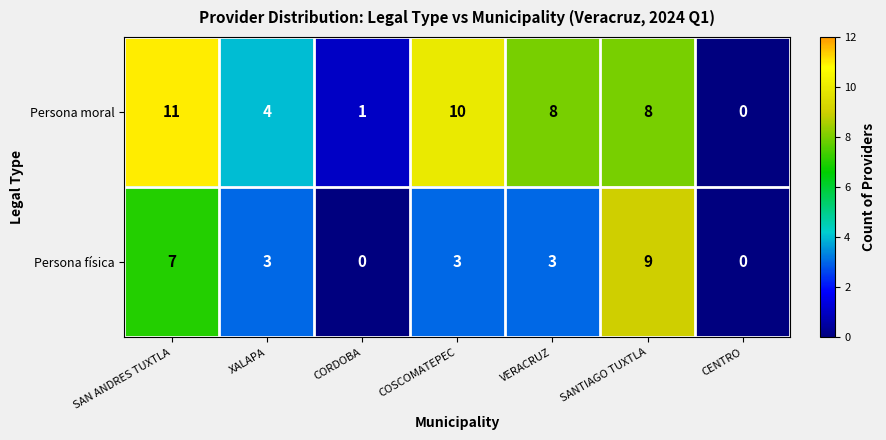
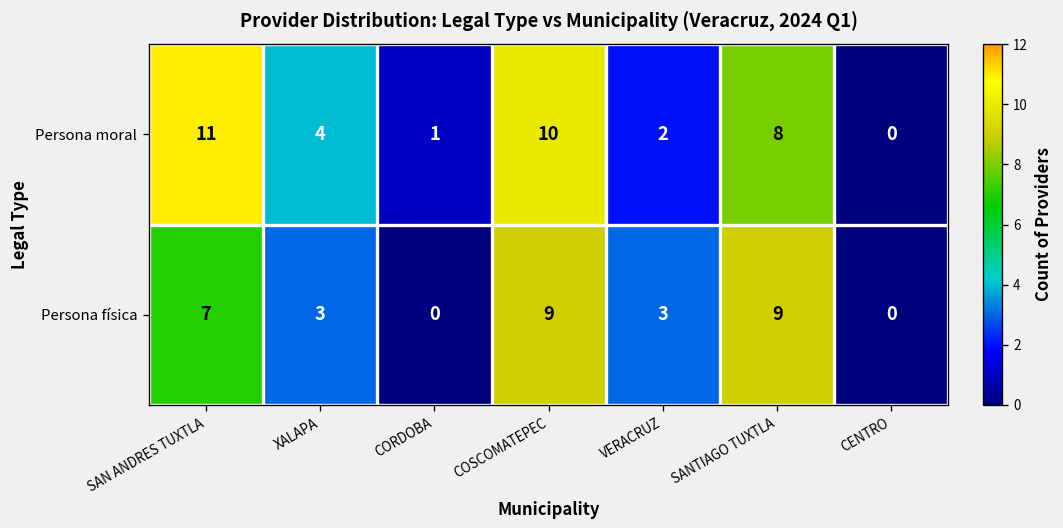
Persona moral, VERACRUZ: 8 -> 2
Persona física, COSCOMATEPEC: 3 -> 9
